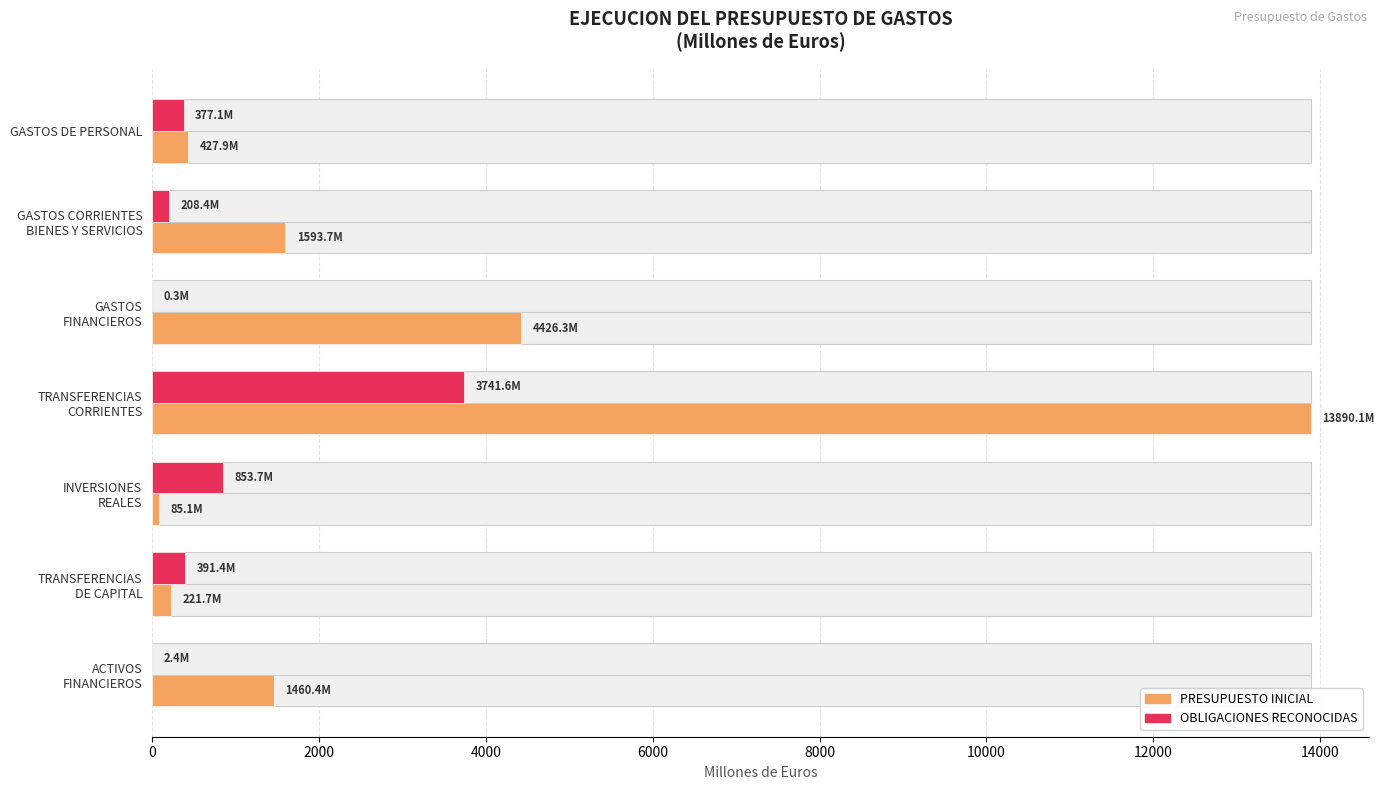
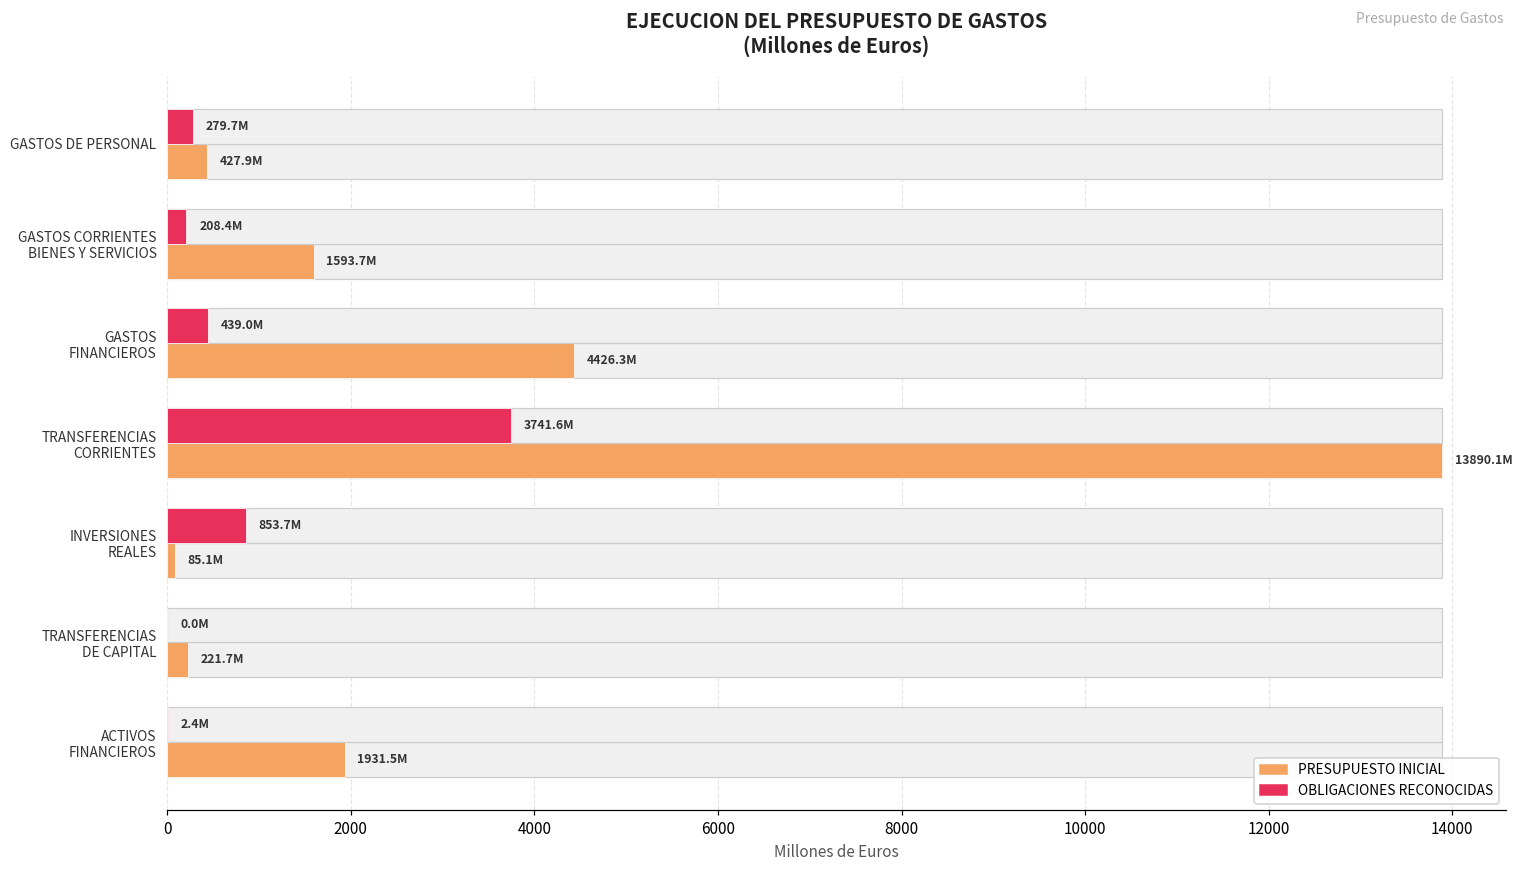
OBLIGACIONES RECONOCIDAS, GASTOS DE PERSONAL: 377.1M -> 279.7M
OBLIGACIONES RECONOCIDAS, GASTOS FINANCIEROS: 0.3M -> 439.0M
OBLIGACIONES RECONOCIDAS, TRANSFERENCIAS DE CAPITAL: 391.4M -> 0.0M
PRESUPUESTO INICIAL, ACTIVOS FINANCIEROS: 1460.4M -> 1931.5M
